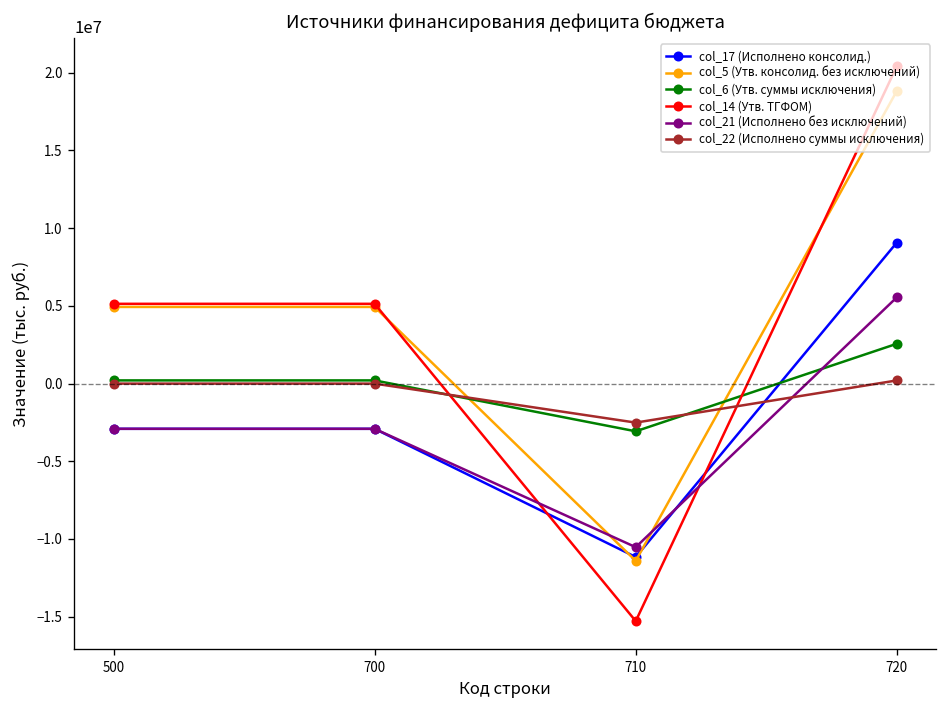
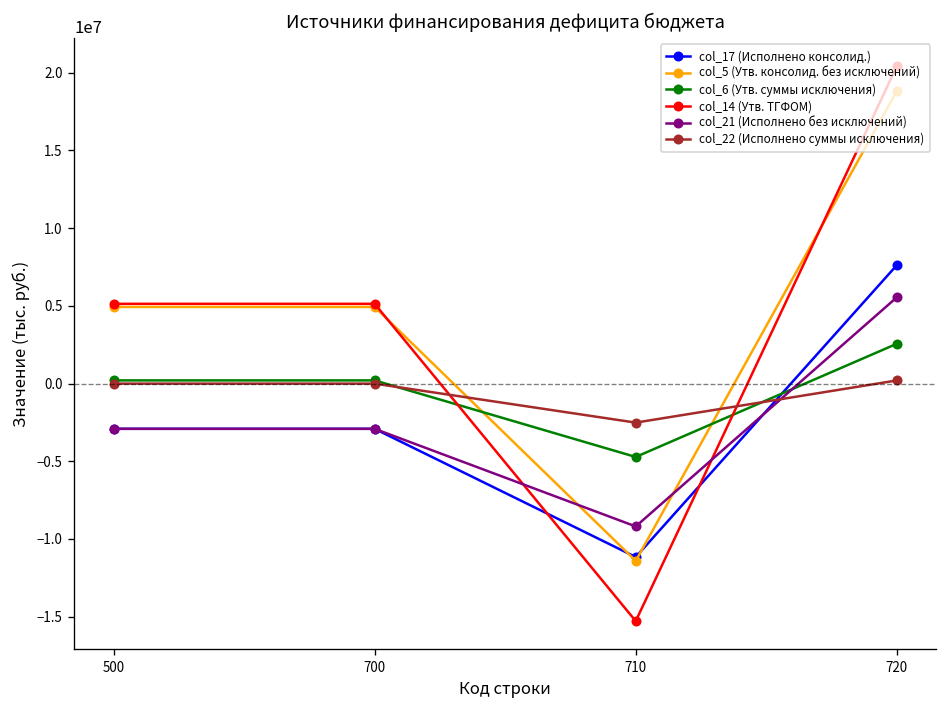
col_6 (Утв. суммы исключения), 710: -3100000 -> -4700000
col_21 (Исполнено без исключений), 710: -10500000 -> -9200000
col_17 (Исполнено консолид.), 720: 9100000 -> 7600000
